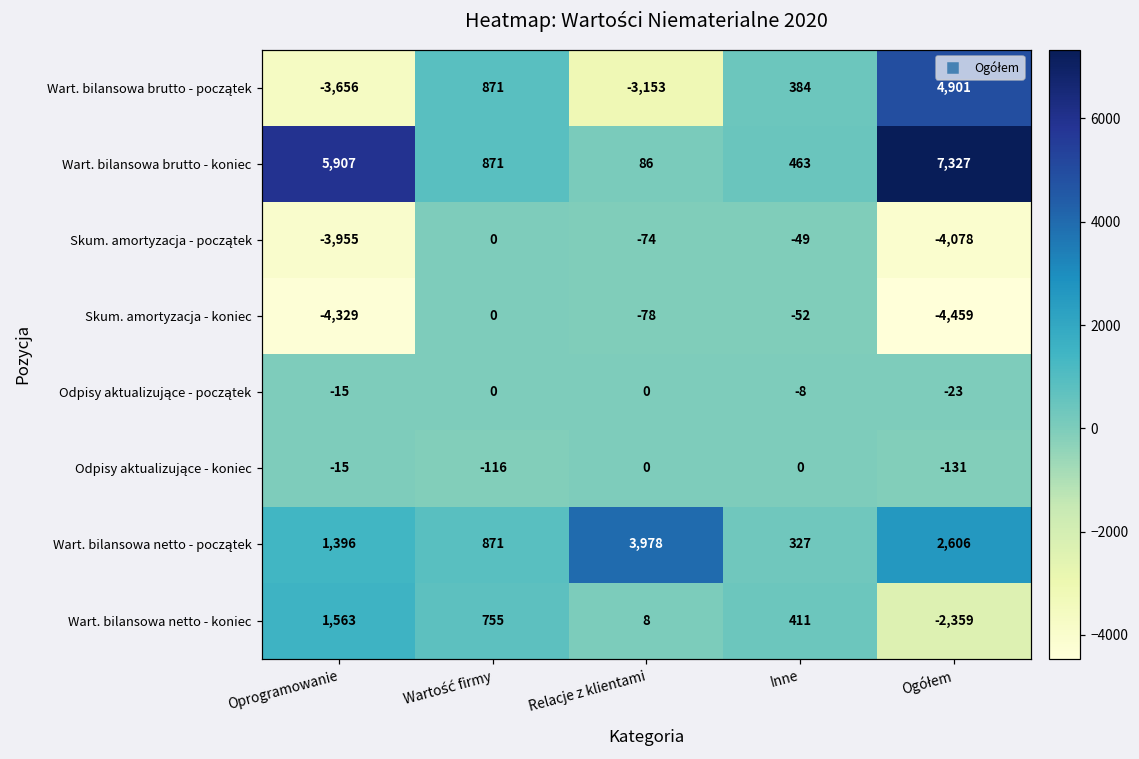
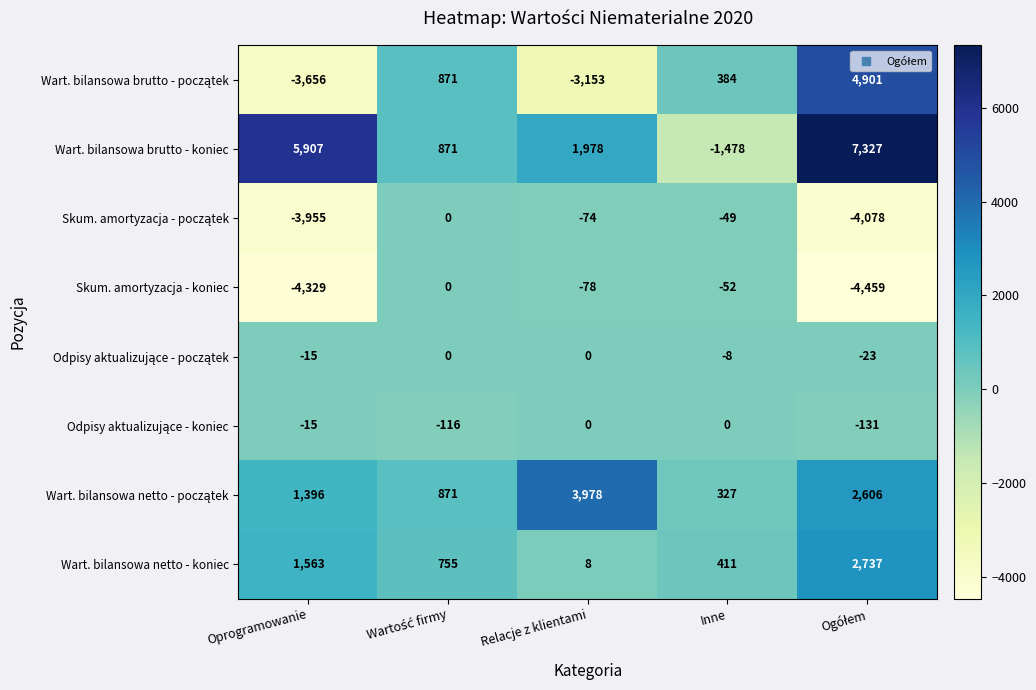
Wart. bilansowa brutto - koniec, Relacje z klientami: 86 -> 1,978
Wart. bilansowa brutto - koniec, Inne: 463 -> -1,478
Wart. bilansowa netto - koniec, Ogółem: -2,359 -> 2,737
